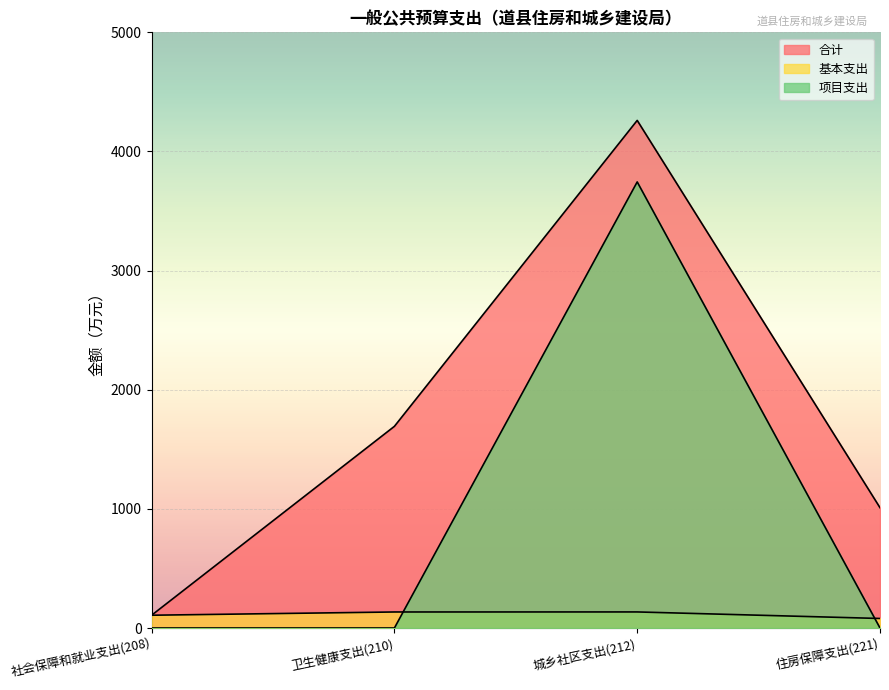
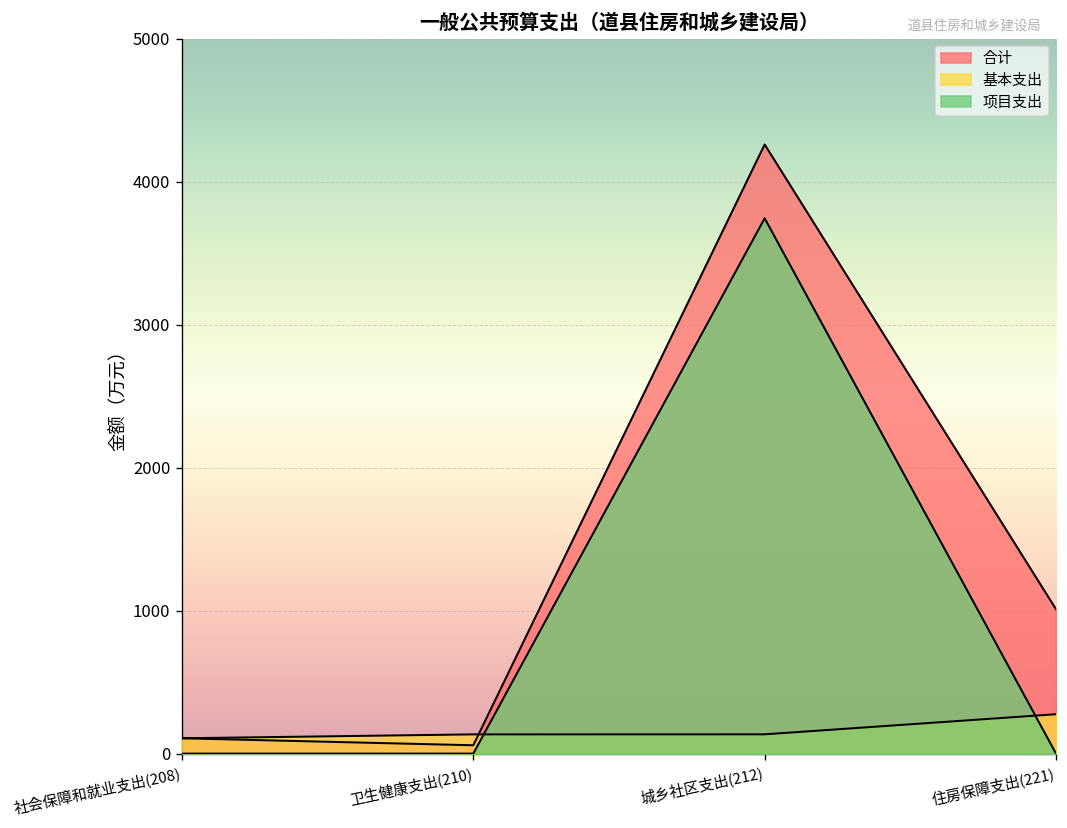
合计, 卫生健康支出(210): 1690 -> 60
基本支出, 住房保障支出(221): 80 -> 280
